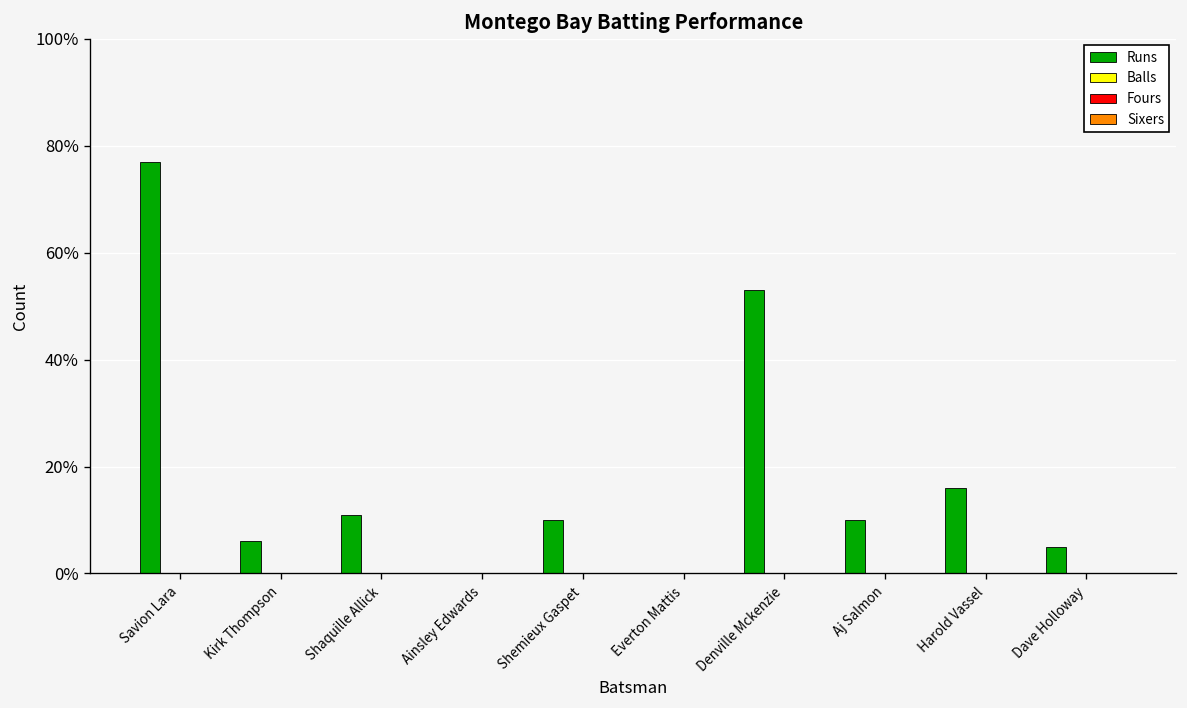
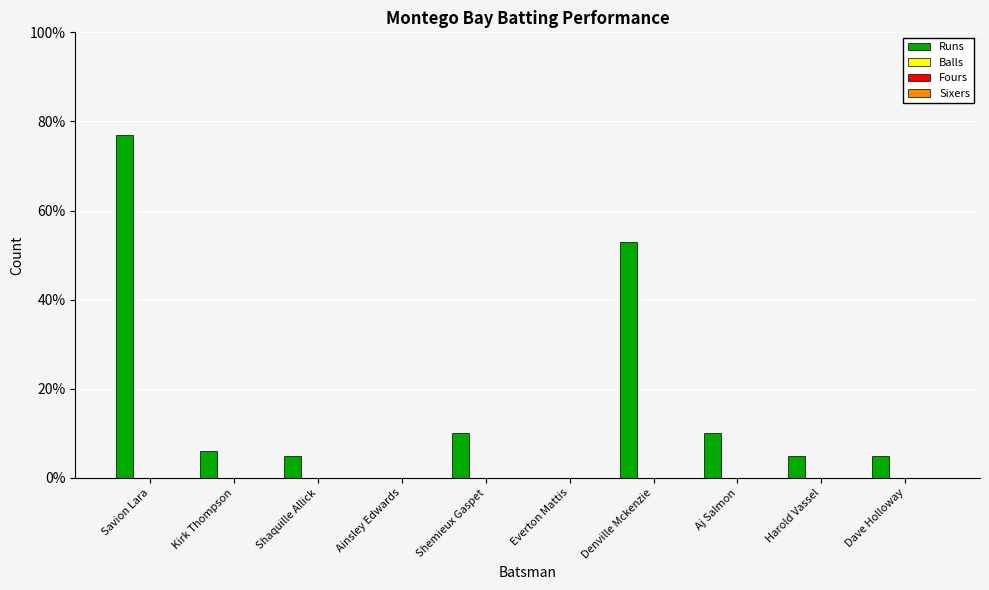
Runs, Shaquille Allick: 11% -> 5%
Runs, Harold Vassel: 16% -> 5%
